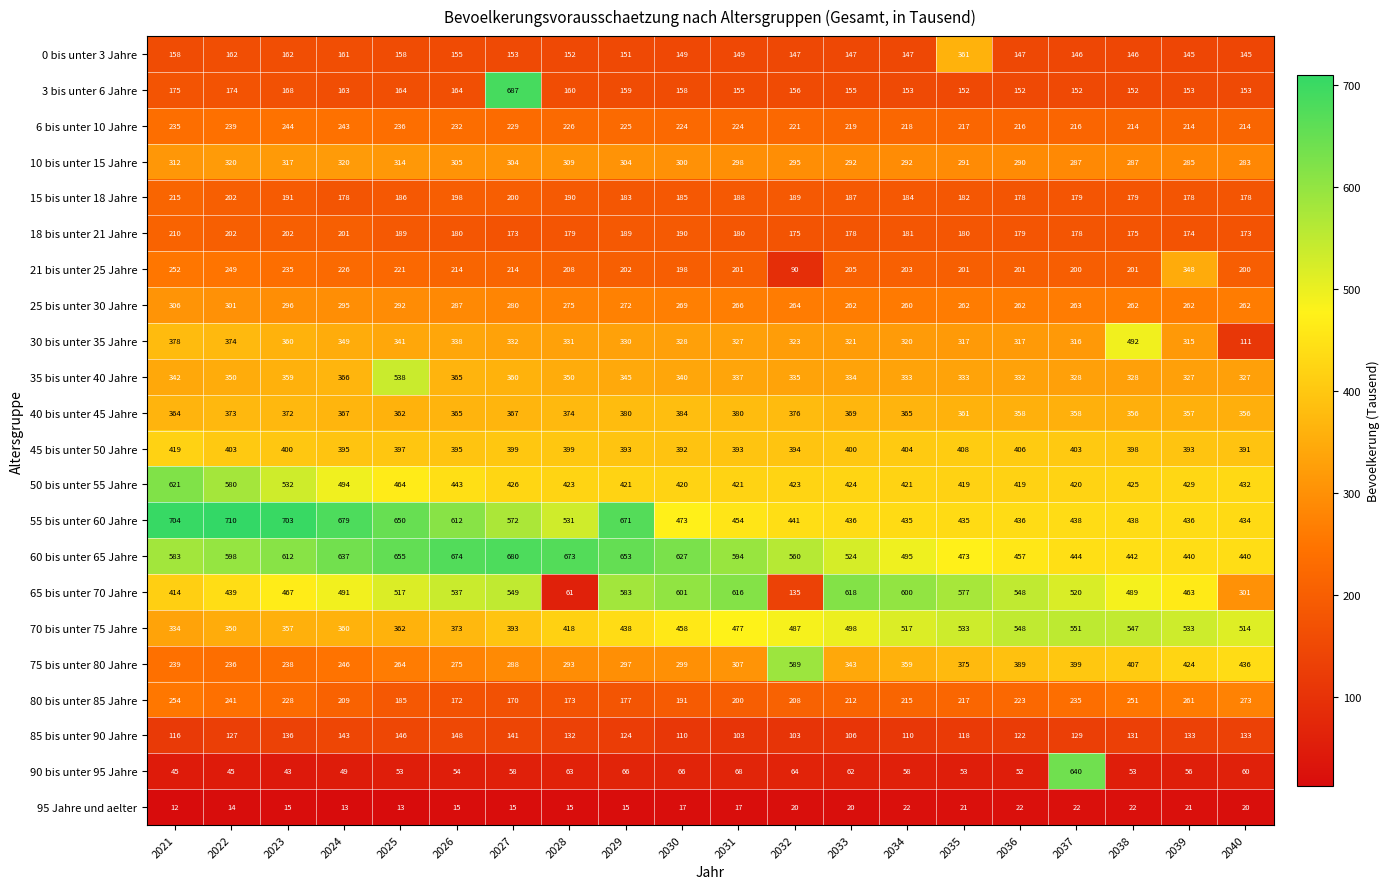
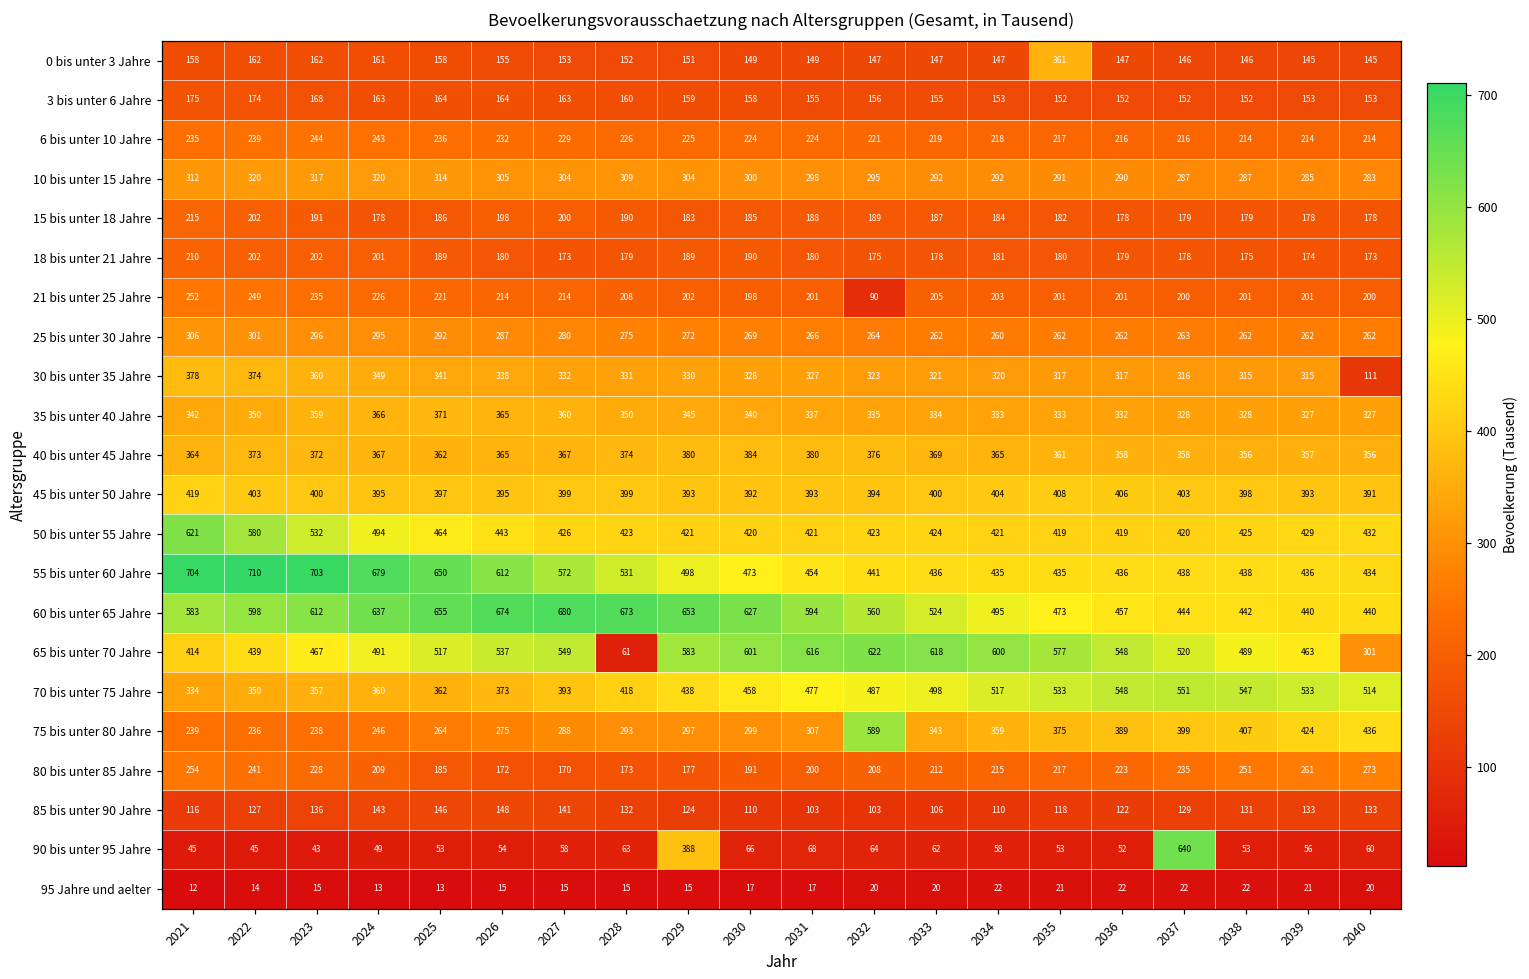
3 bis unter 6 Jahre, 2027: 687 -> 163
21 bis unter 25 Jahre, 2039: 348 -> 201
30 bis unter 35 Jahre, 2038: 492 -> 315
35 bis unter 40 Jahre, 2025: 538 -> 371
55 bis unter 60 Jahre, 2029: 671 -> 498
65 bis unter 70 Jahre, 2032: 135 -> 622
90 bis unter 95 Jahre, 2029: 66 -> 388
